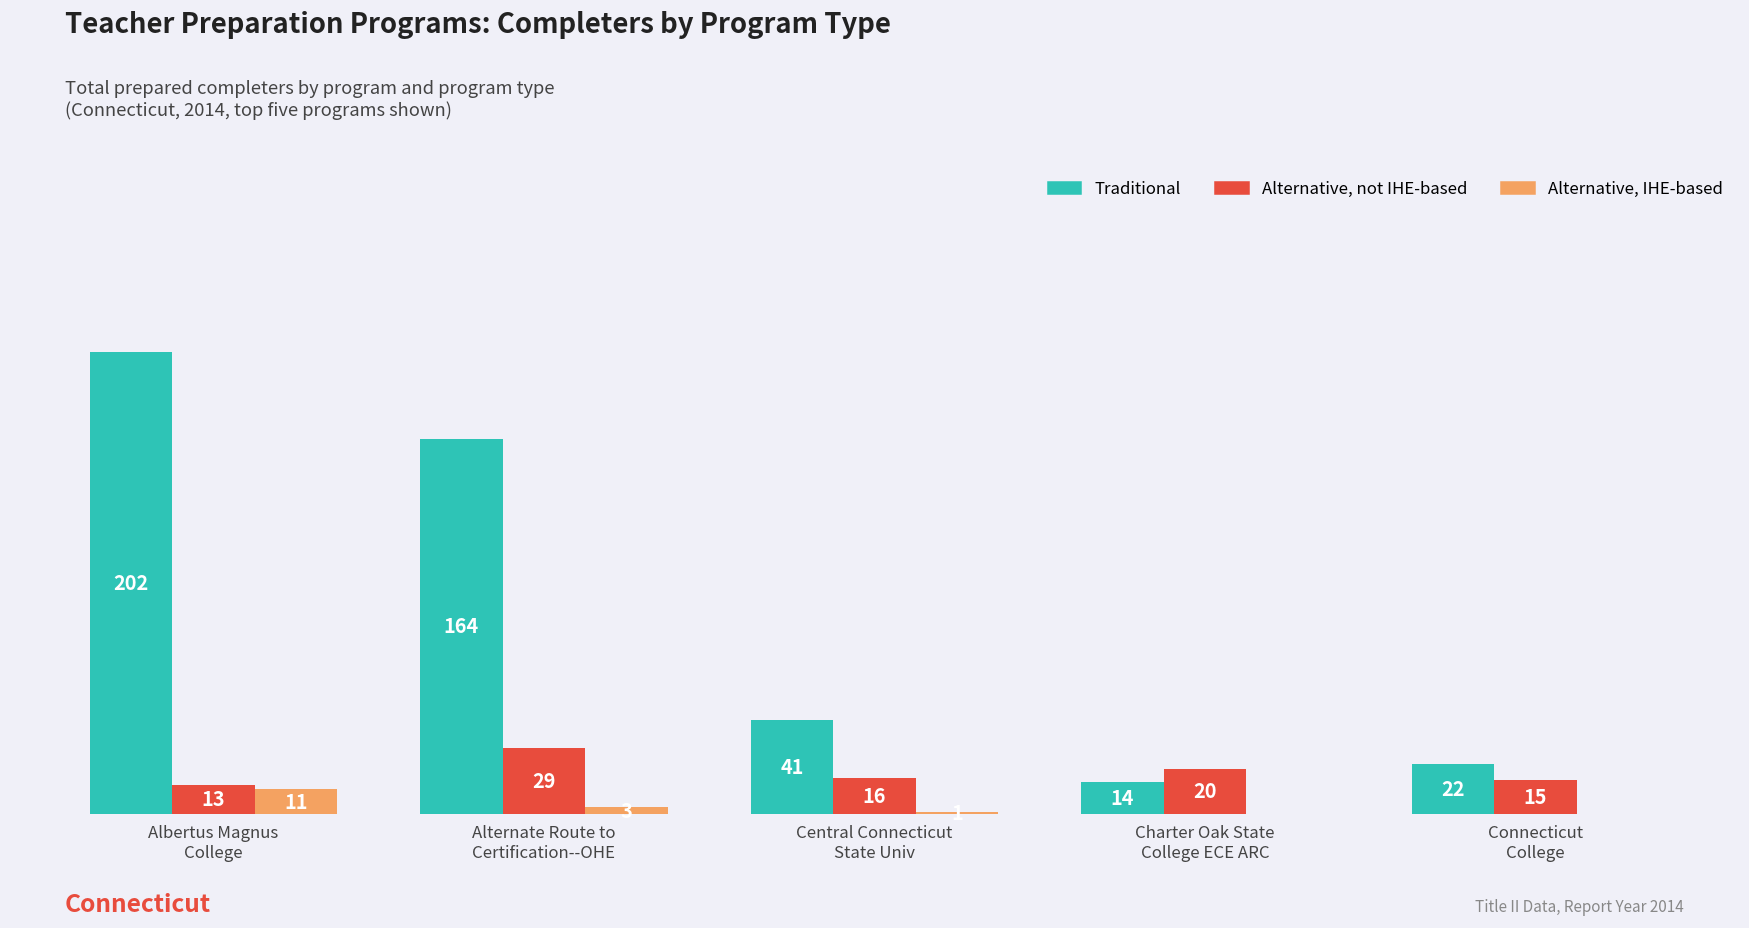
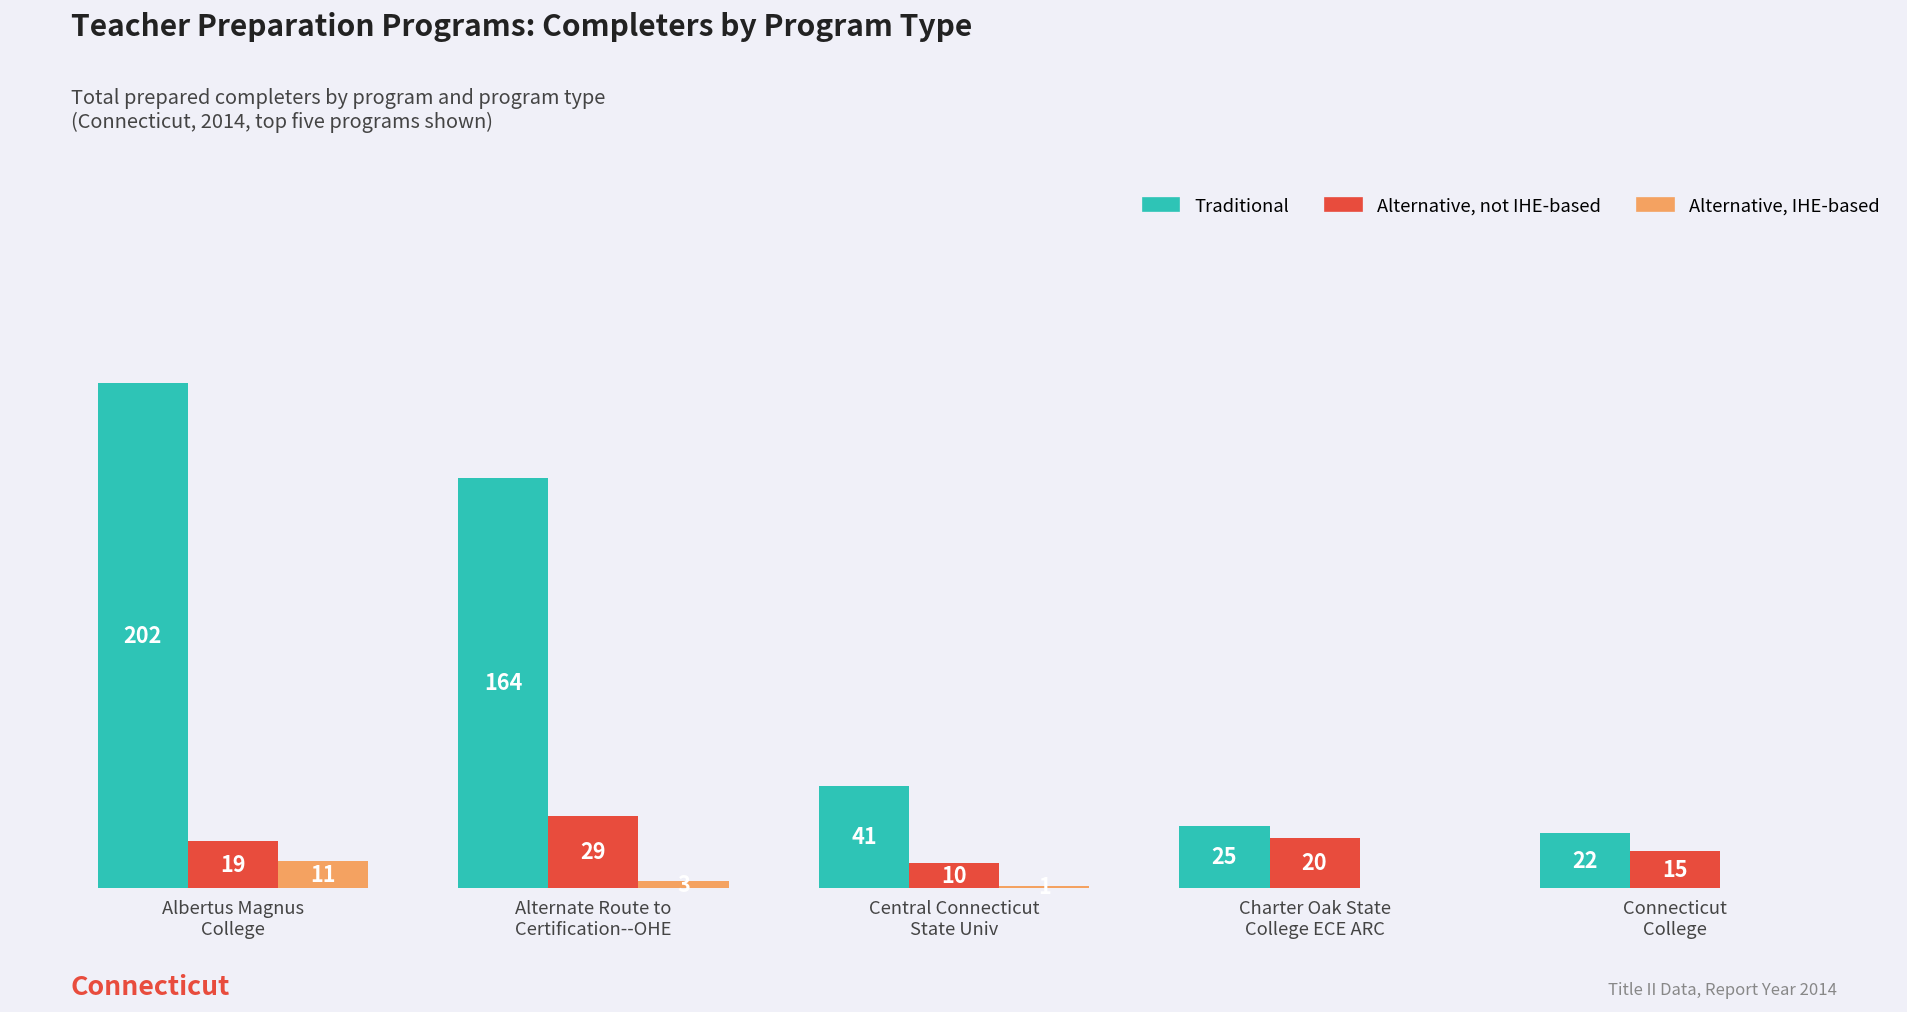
Alternative, not IHE-based, Albertus Magnus College: 13 -> 19
Alternative, not IHE-based, Central Connecticut State Univ: 16 -> 10
Traditional, Charter Oak State College ECE ARC: 14 -> 25
